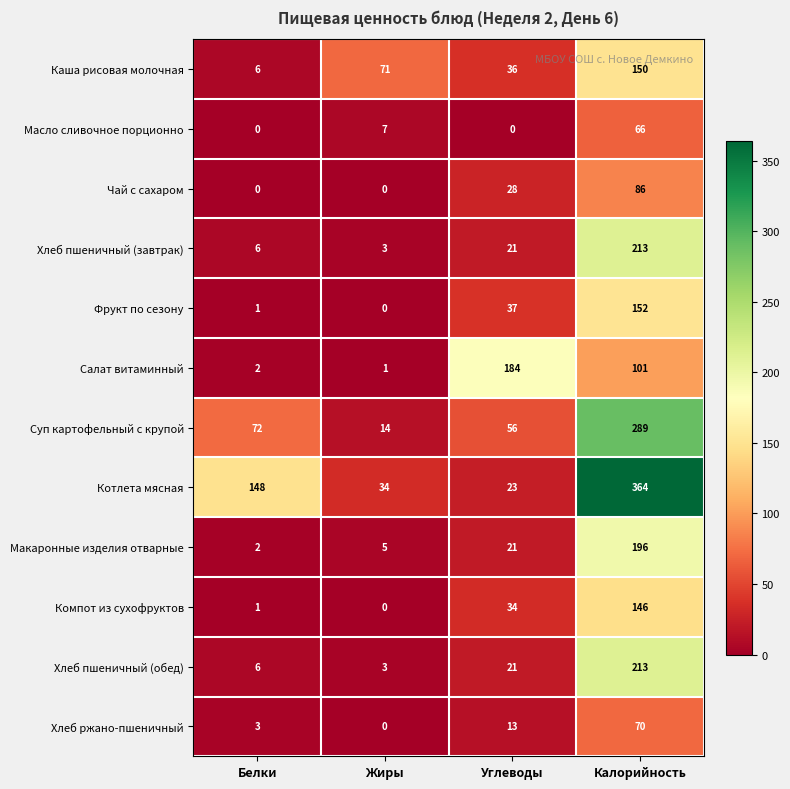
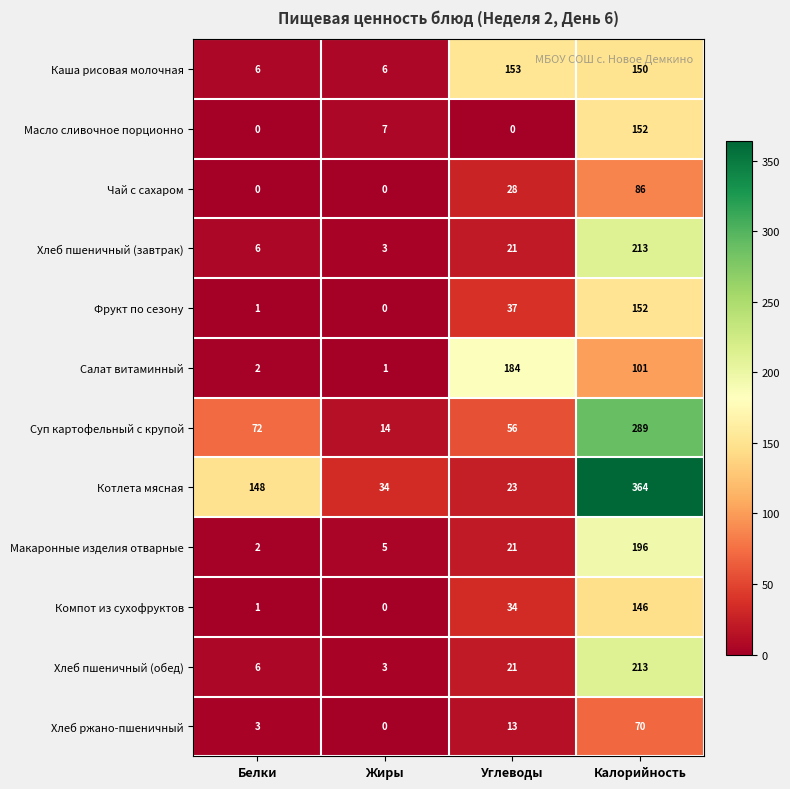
Каша рисовая молочная, Жиры: 71 -> 6
Каша рисовая молочная, Углеводы: 36 -> 153
Масло сливочное порционно, Калорийность: 66 -> 152
